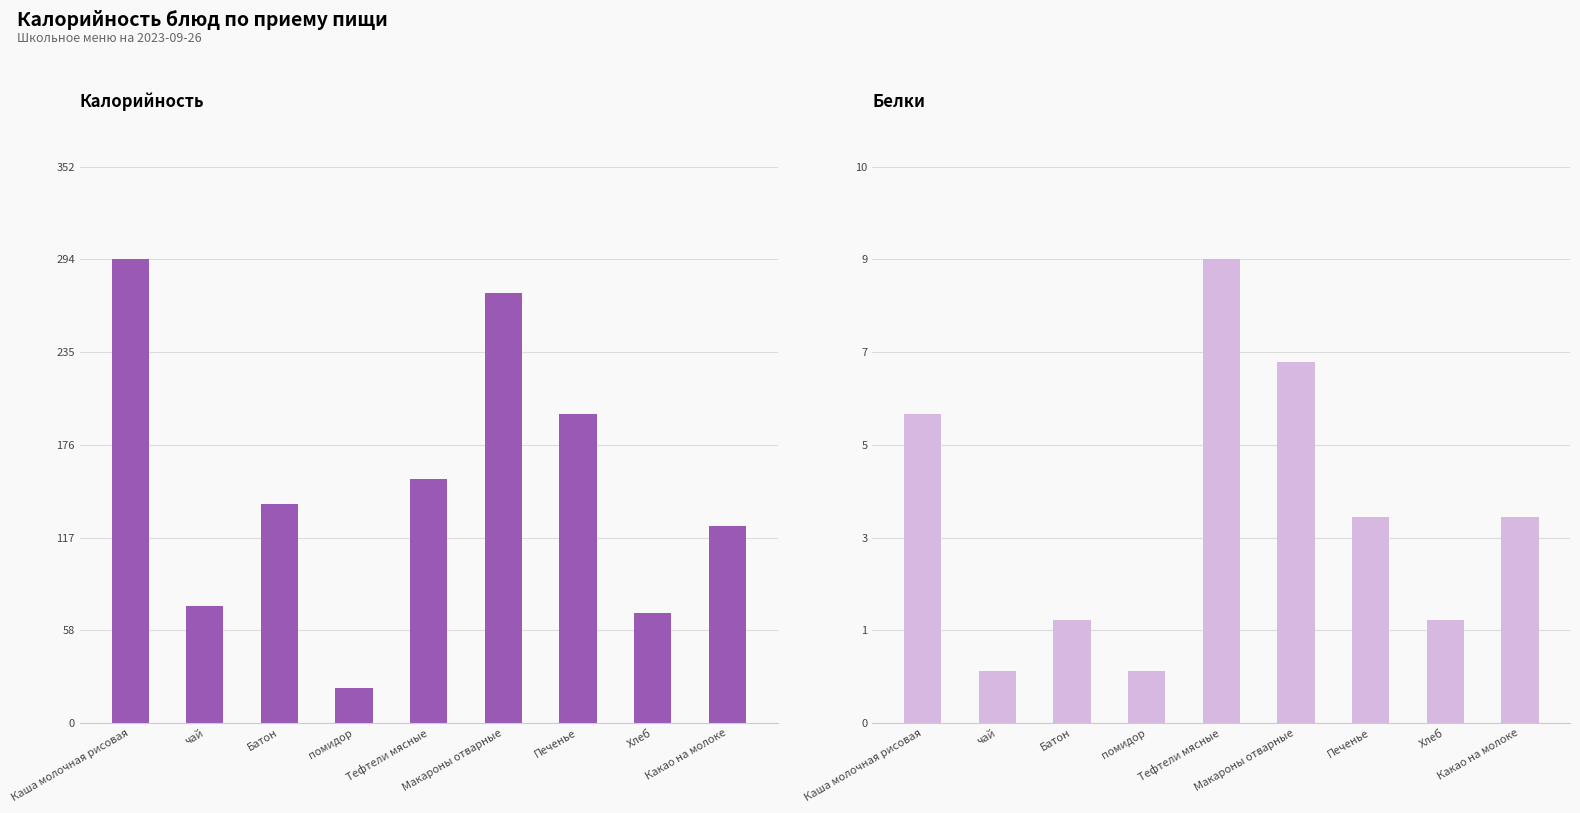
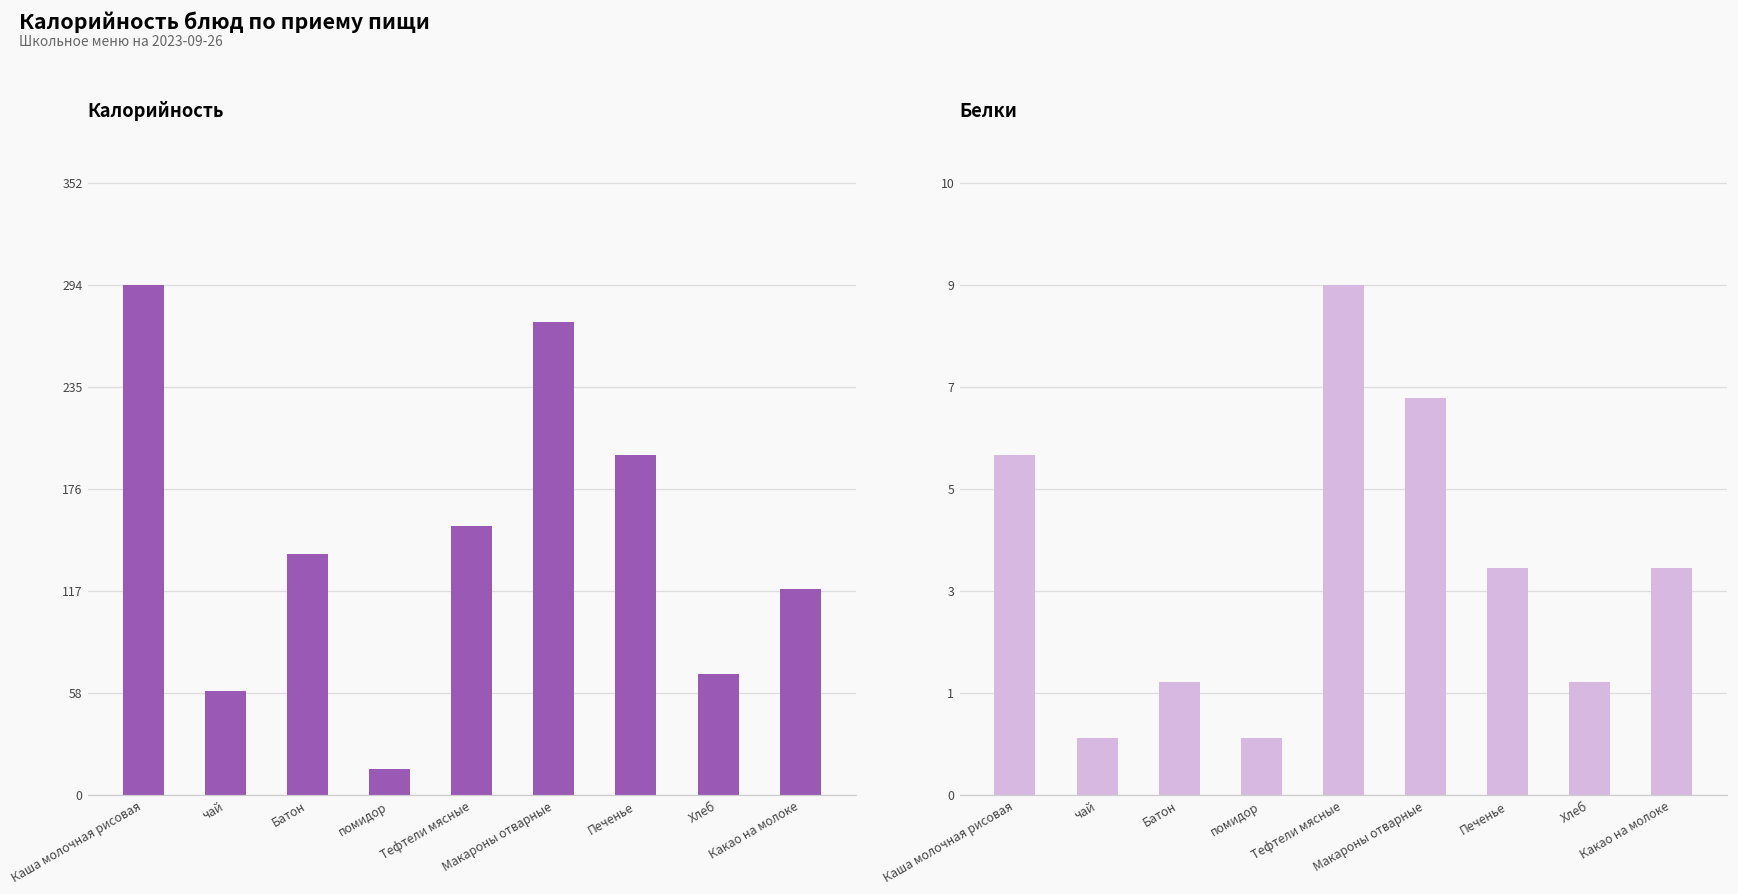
Калорийность, чай: 74 -> 60
Калорийность, помидор: 22 -> 15
Калорийность, Какао на молоке: 125 -> 119
